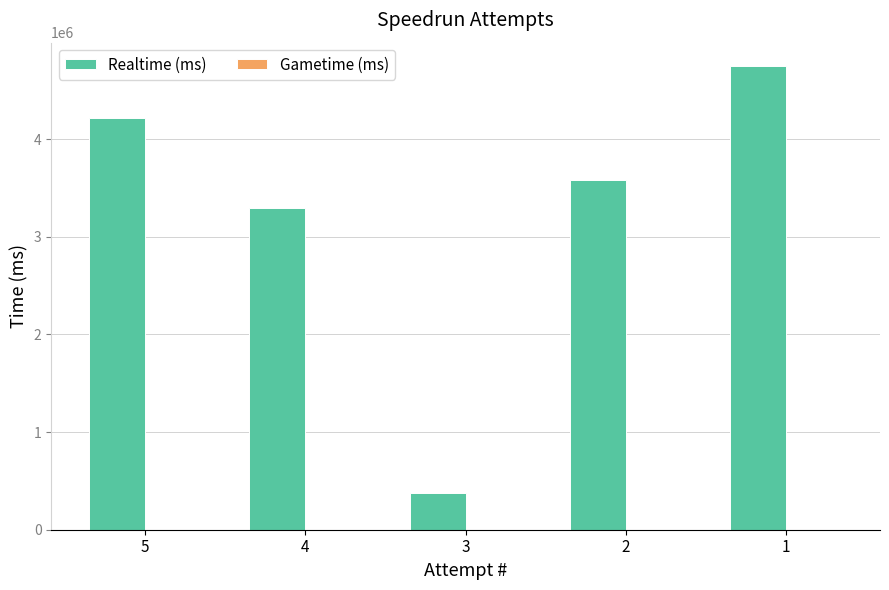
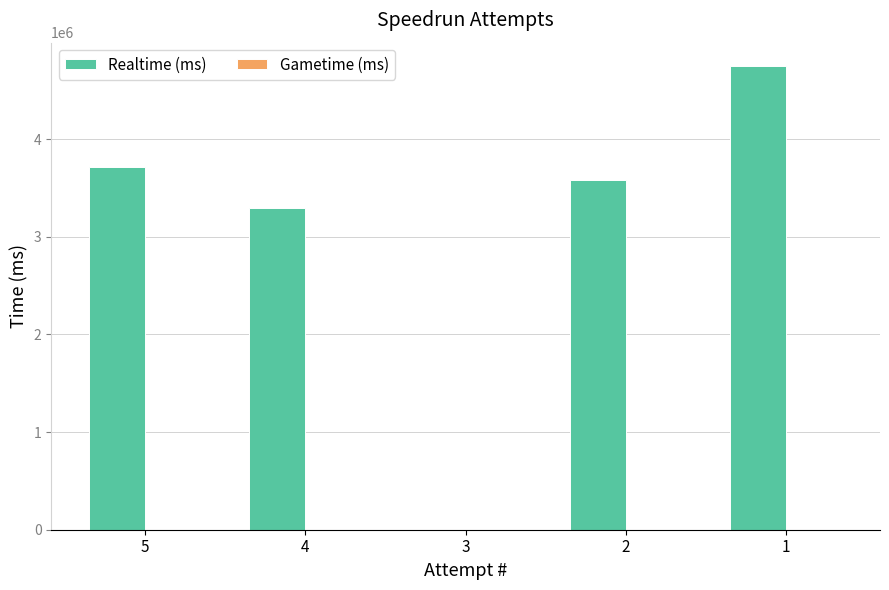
Realtime (ms), 5: 4200000 -> 3700000
Realtime (ms), 3: 400000 -> 0
